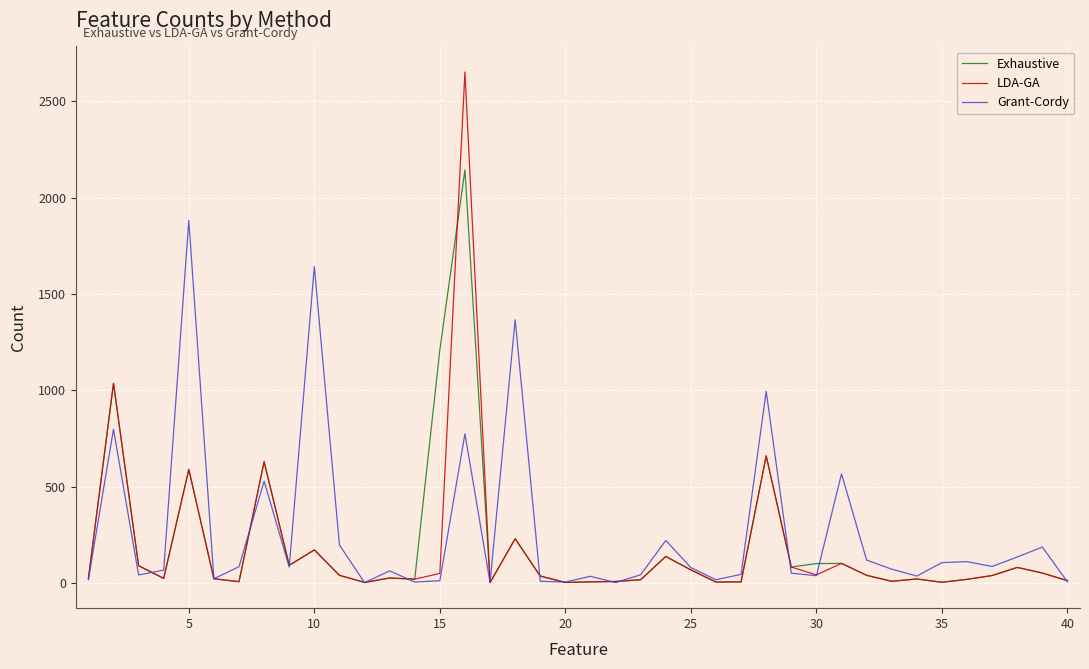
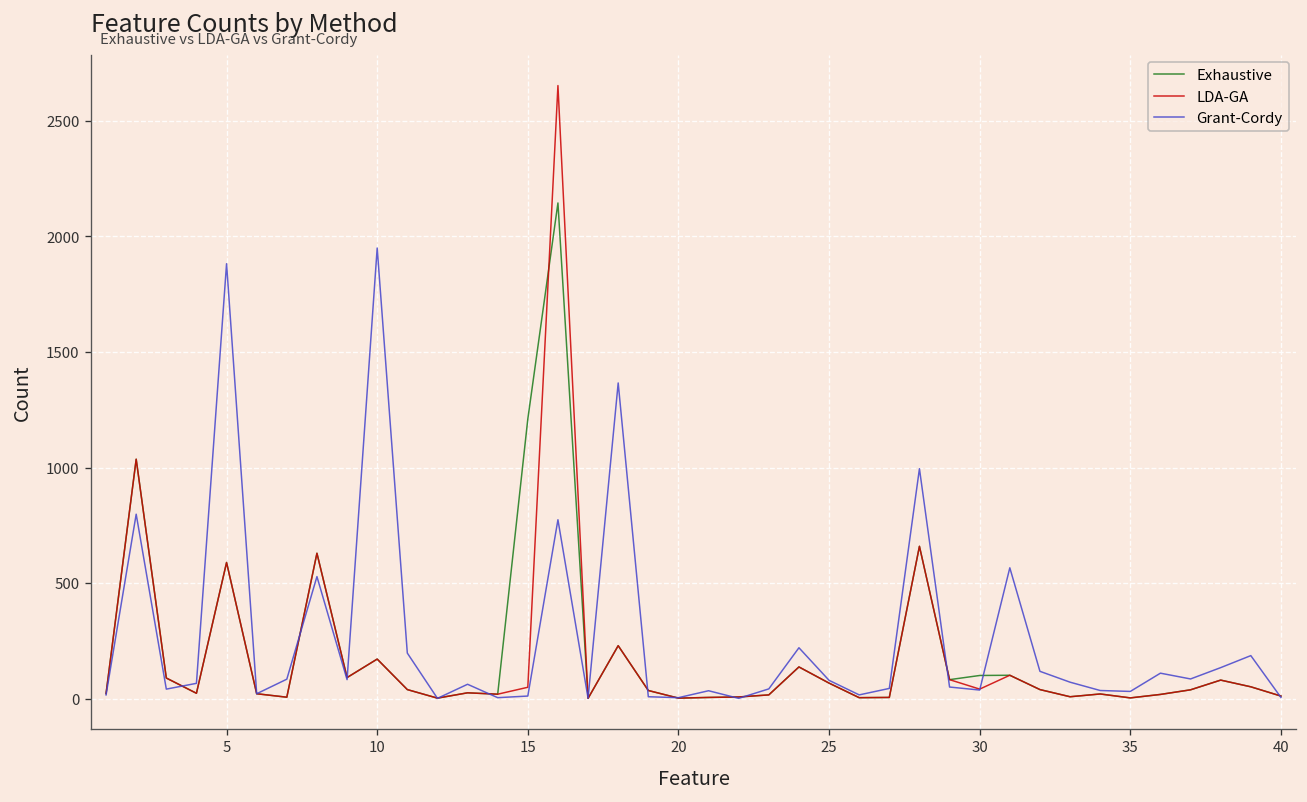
Grant-Cordy, 10: 1640 -> 1950
Grant-Cordy, 35: 110 -> 30
